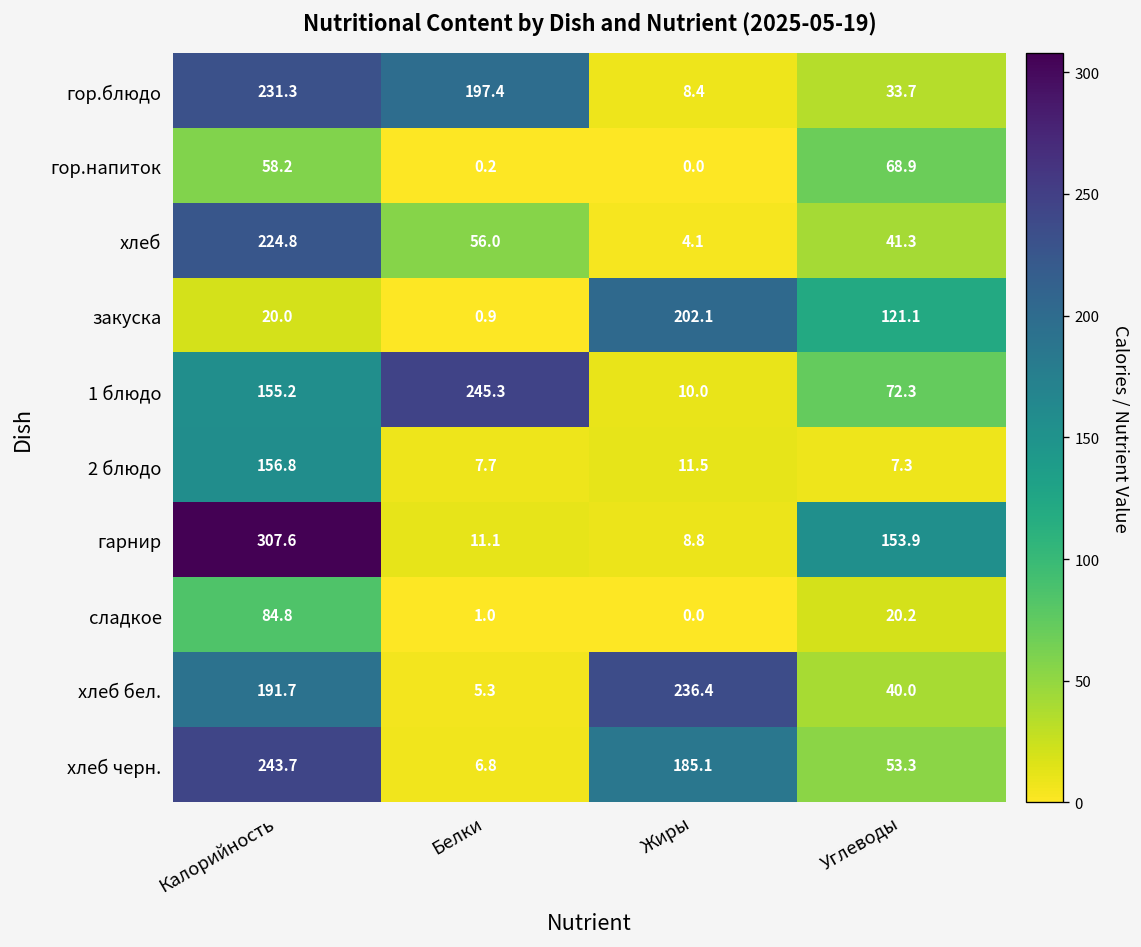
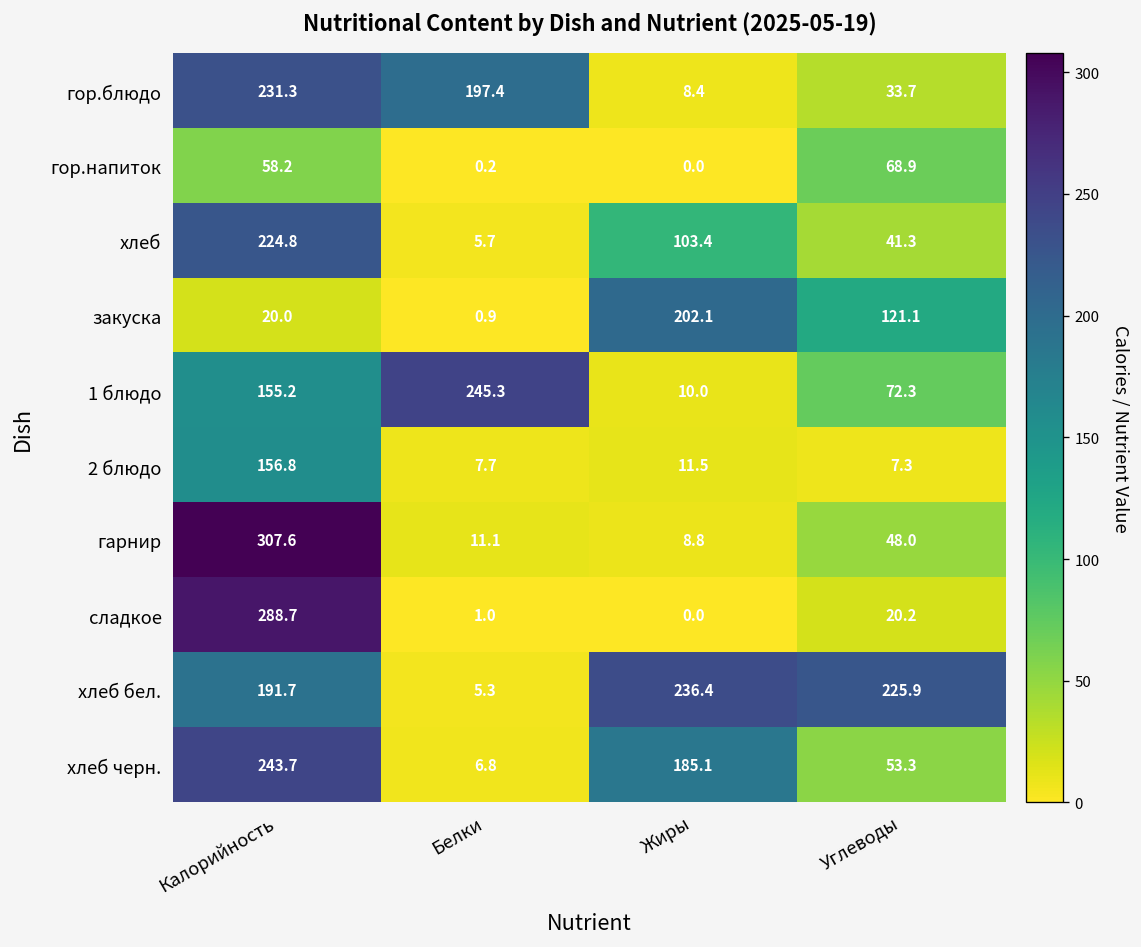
хлеб, Белки: 56.0 -> 5.7
хлеб, Жиры: 4.1 -> 103.4
гарнир, Углеводы: 153.9 -> 48.0
сладкое, Калорийность: 84.8 -> 288.7
хлеб бел., Углеводы: 40.0 -> 225.9
